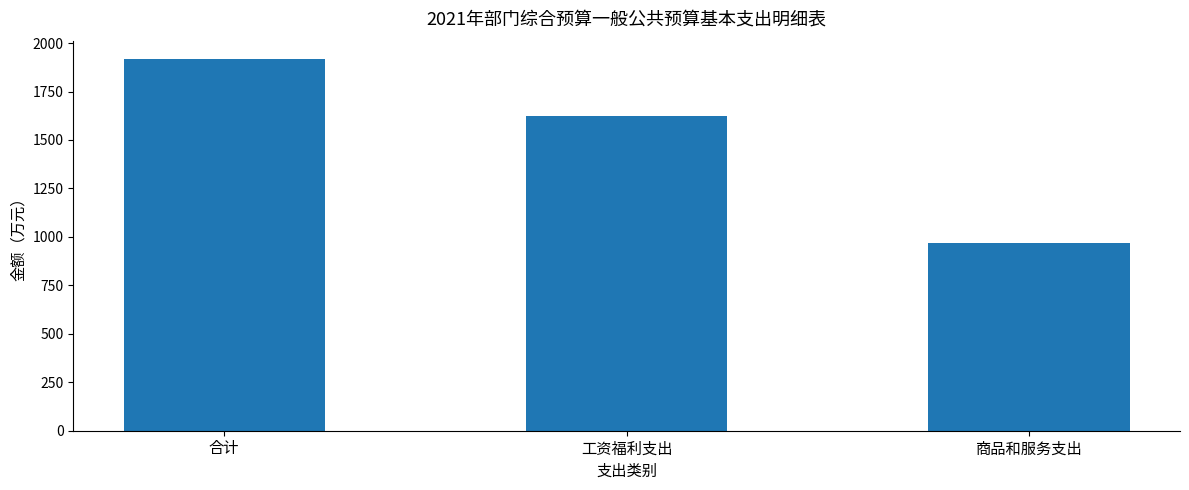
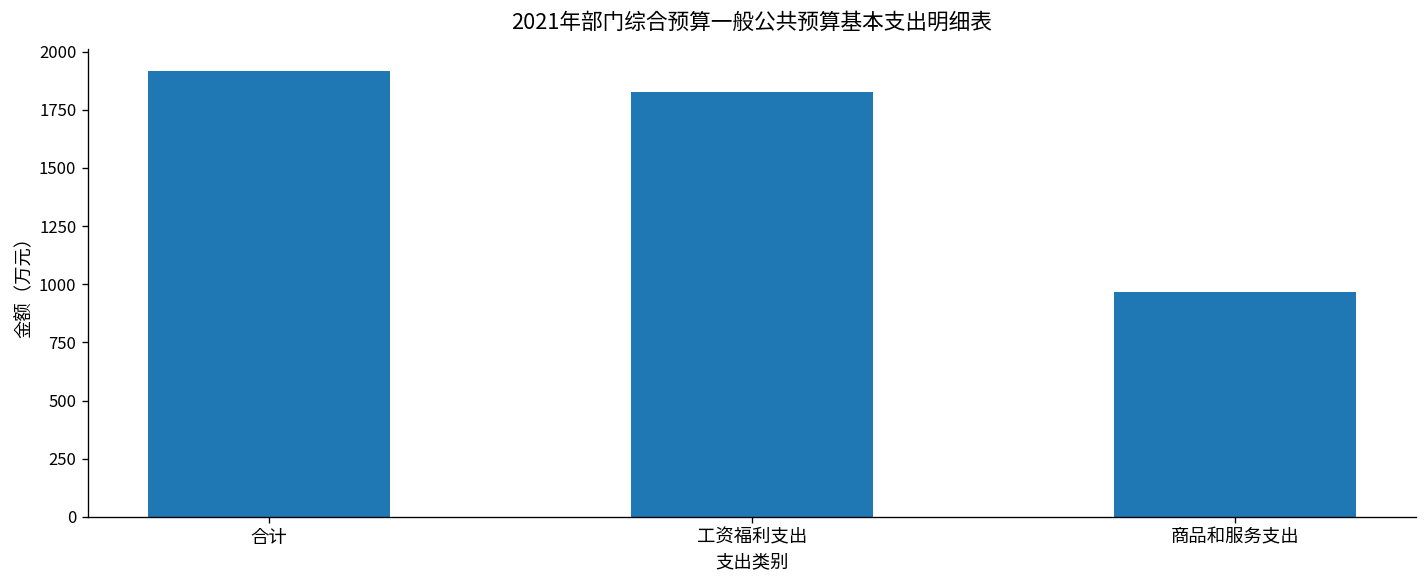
工资福利支出: 1630 -> 1830
